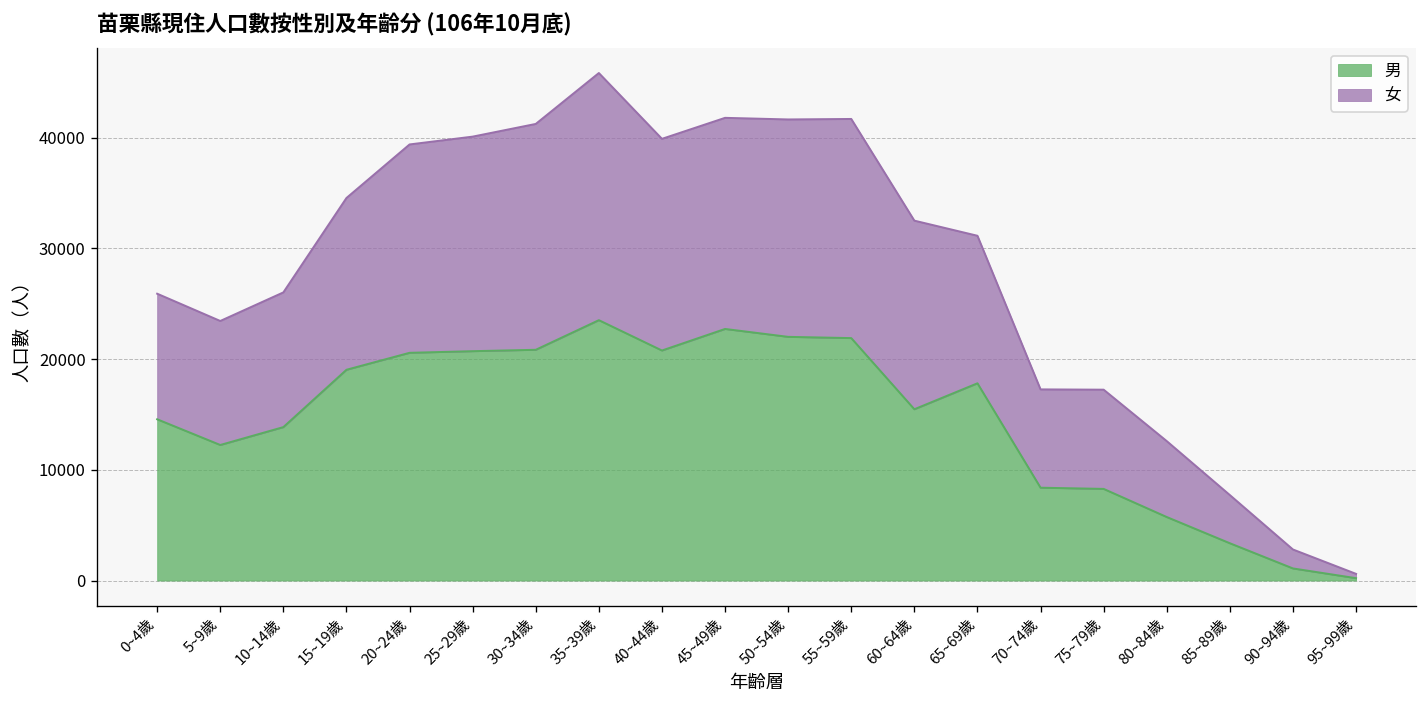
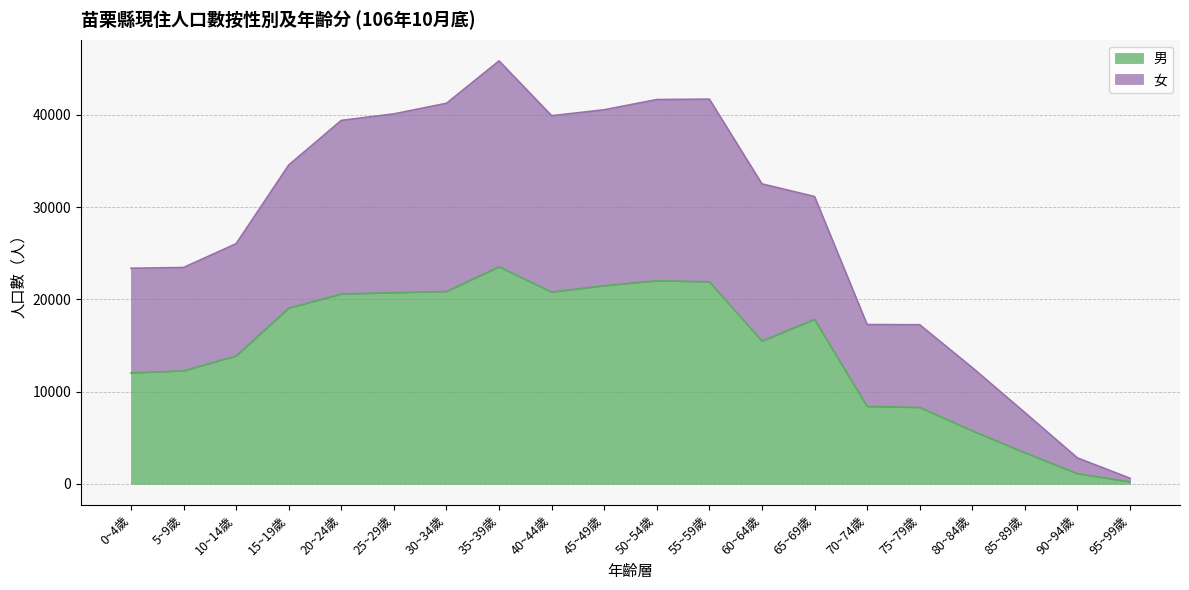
男, 0~4歲: 15000 -> 12000
男, 45~49歲: 23000 -> 21000
